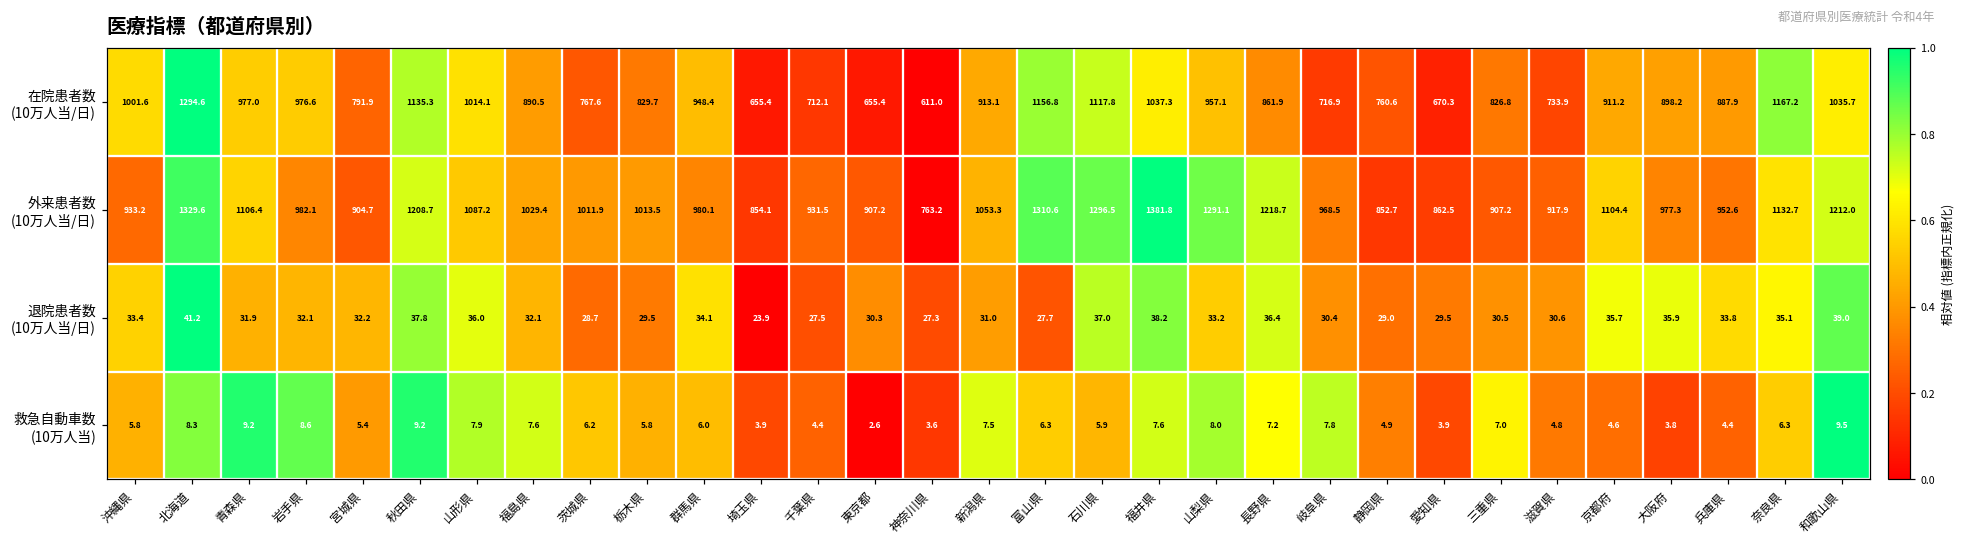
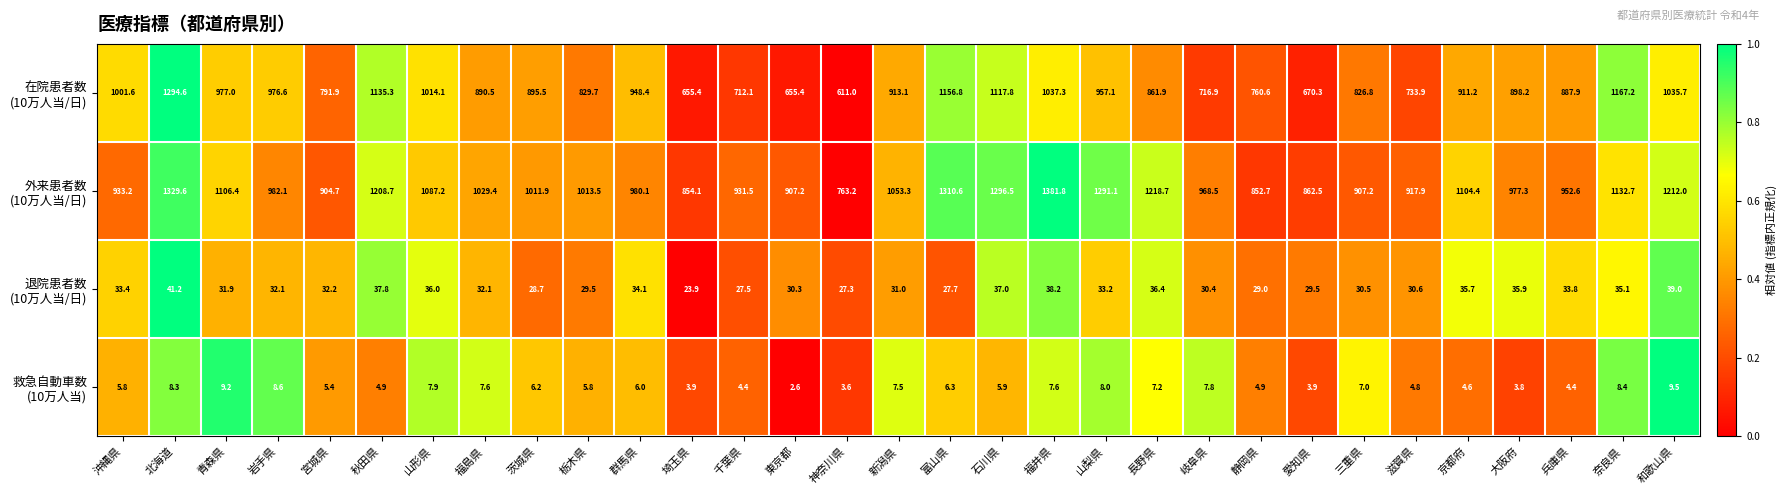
在院患者数 (10万人当/日), 茨城県: 767.6 -> 895.5
救急自動車数 (10万人当), 秋田県: 9.2 -> 4.9
救急自動車数 (10万人当), 奈良県: 6.3 -> 8.4
